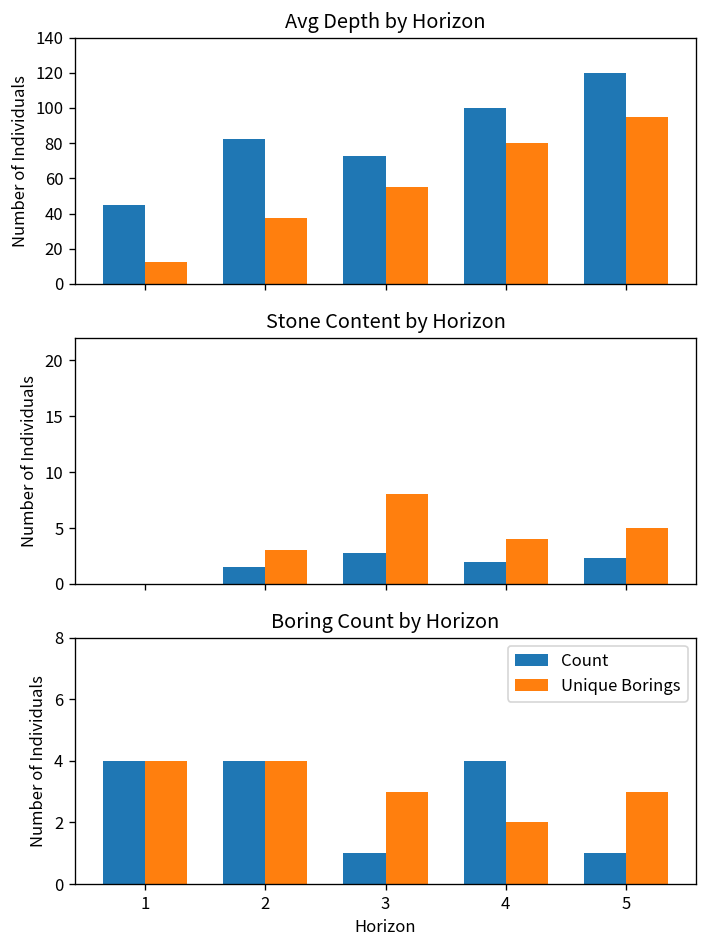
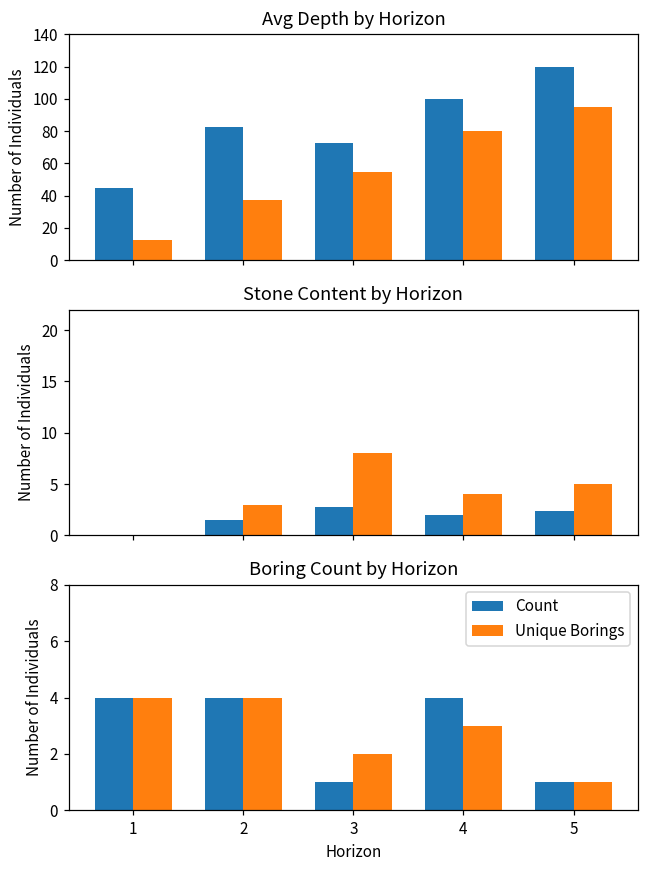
Boring Count by Horizon, Unique Borings, 3: 3 -> 2
Boring Count by Horizon, Unique Borings, 4: 2 -> 3
Boring Count by Horizon, Unique Borings, 5: 3 -> 1
